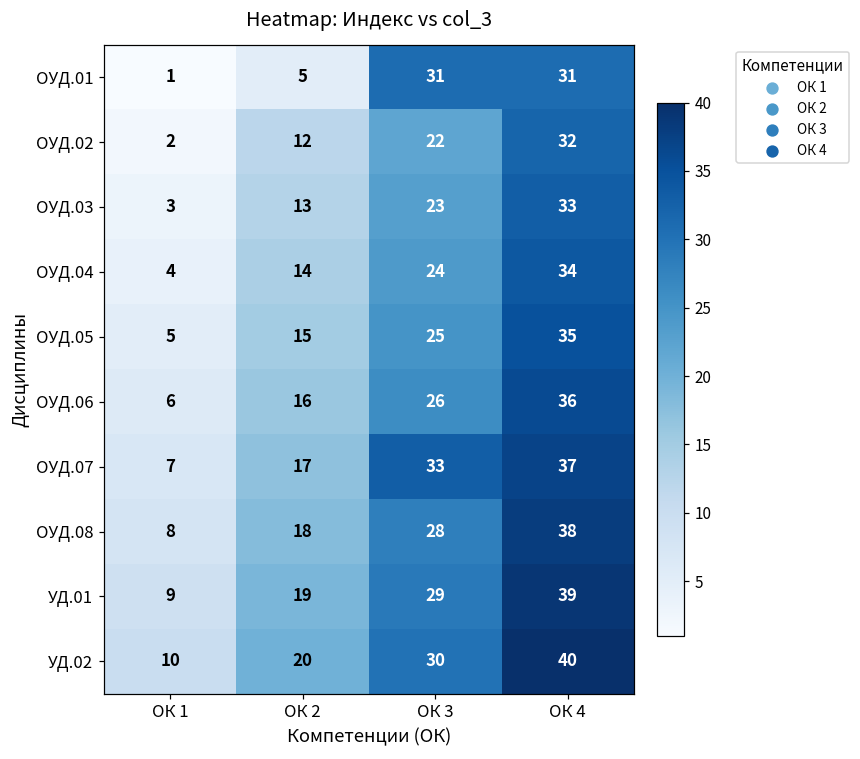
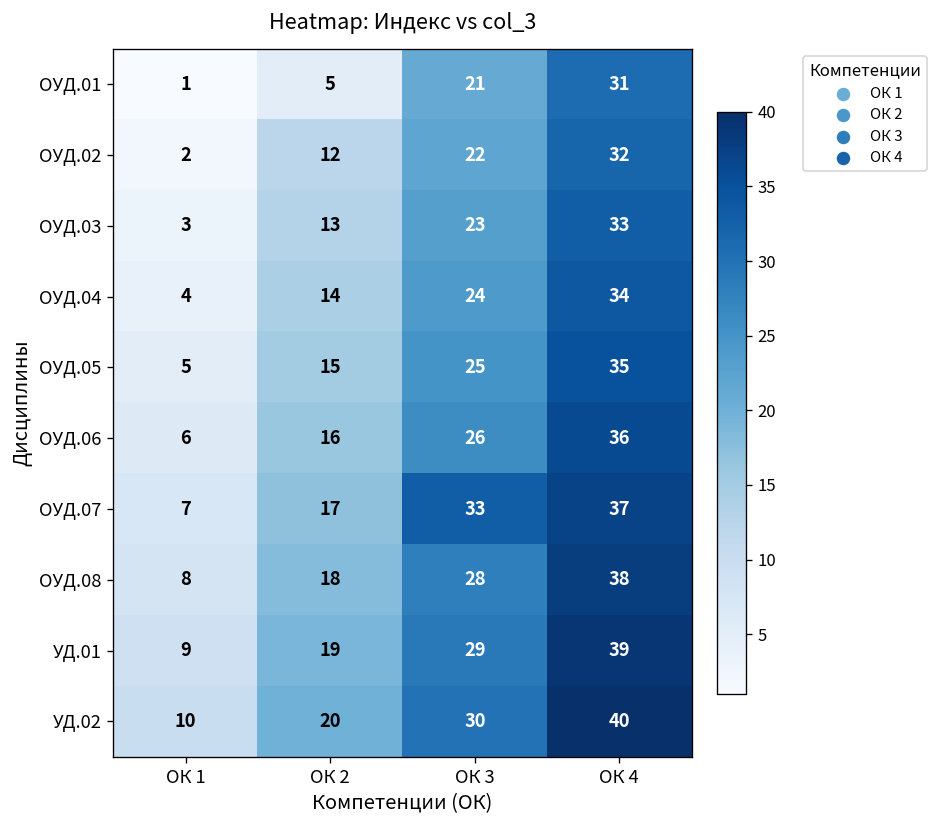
ОУД.01, ОК 3: 31 -> 21
